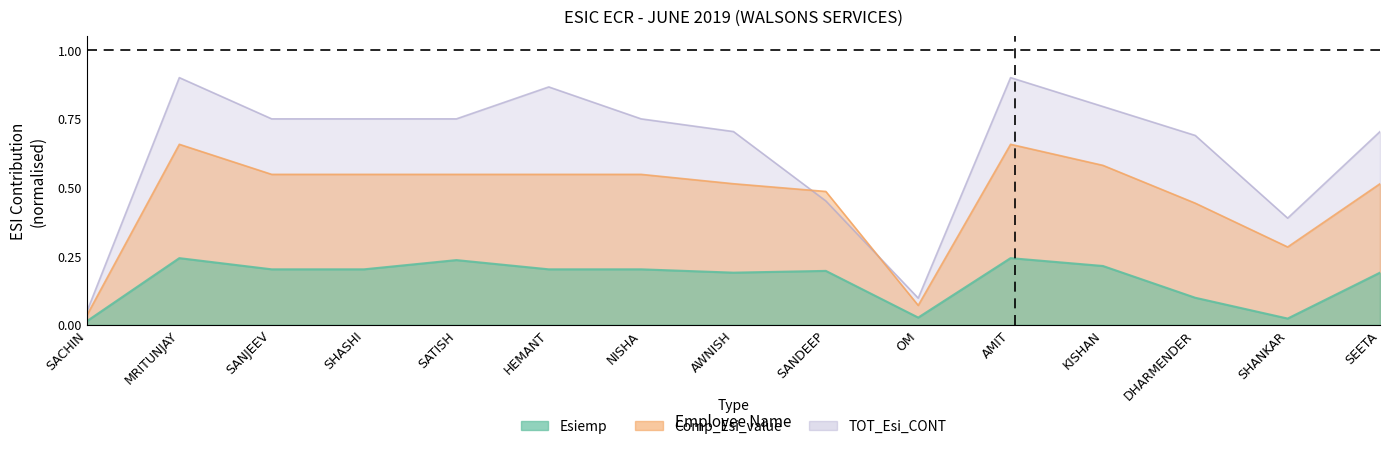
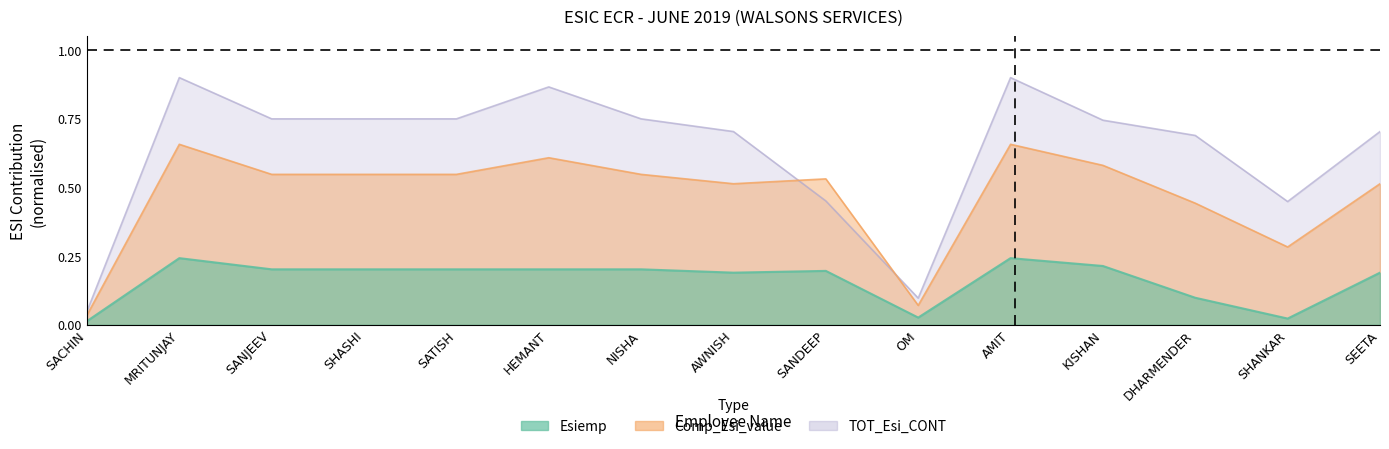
Esiemp, SATISH: 0.24 -> 0.20
Comp_Esi_value, HEMANT: 0.55 -> 0.61
Comp_Esi_value, SANDEEP: 0.49 -> 0.53
TOT_Esi_CONT, KISHAN: 0.80 -> 0.75
TOT_Esi_CONT, SHANKAR: 0.39 -> 0.45
